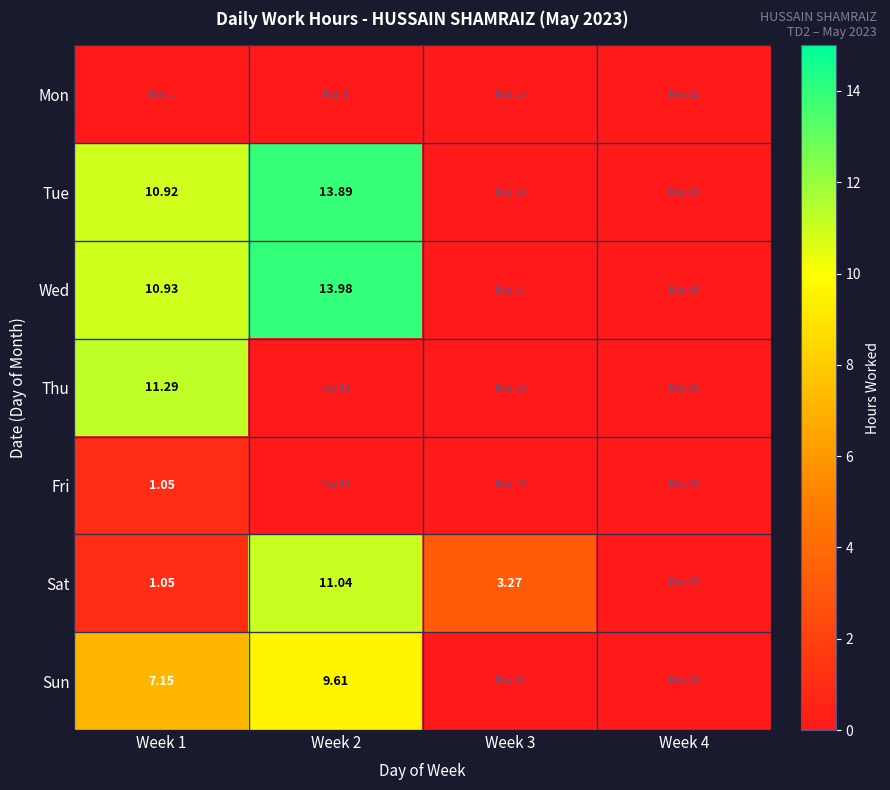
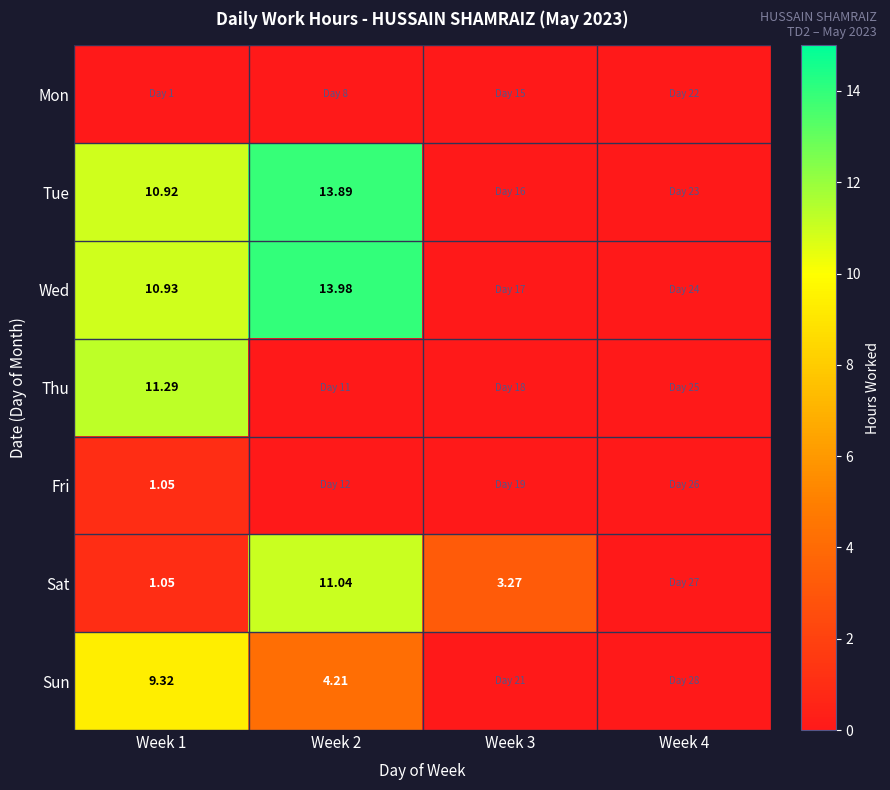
Sun, Week 1: 7.15 -> 9.32
Sun, Week 2: 9.61 -> 4.21
